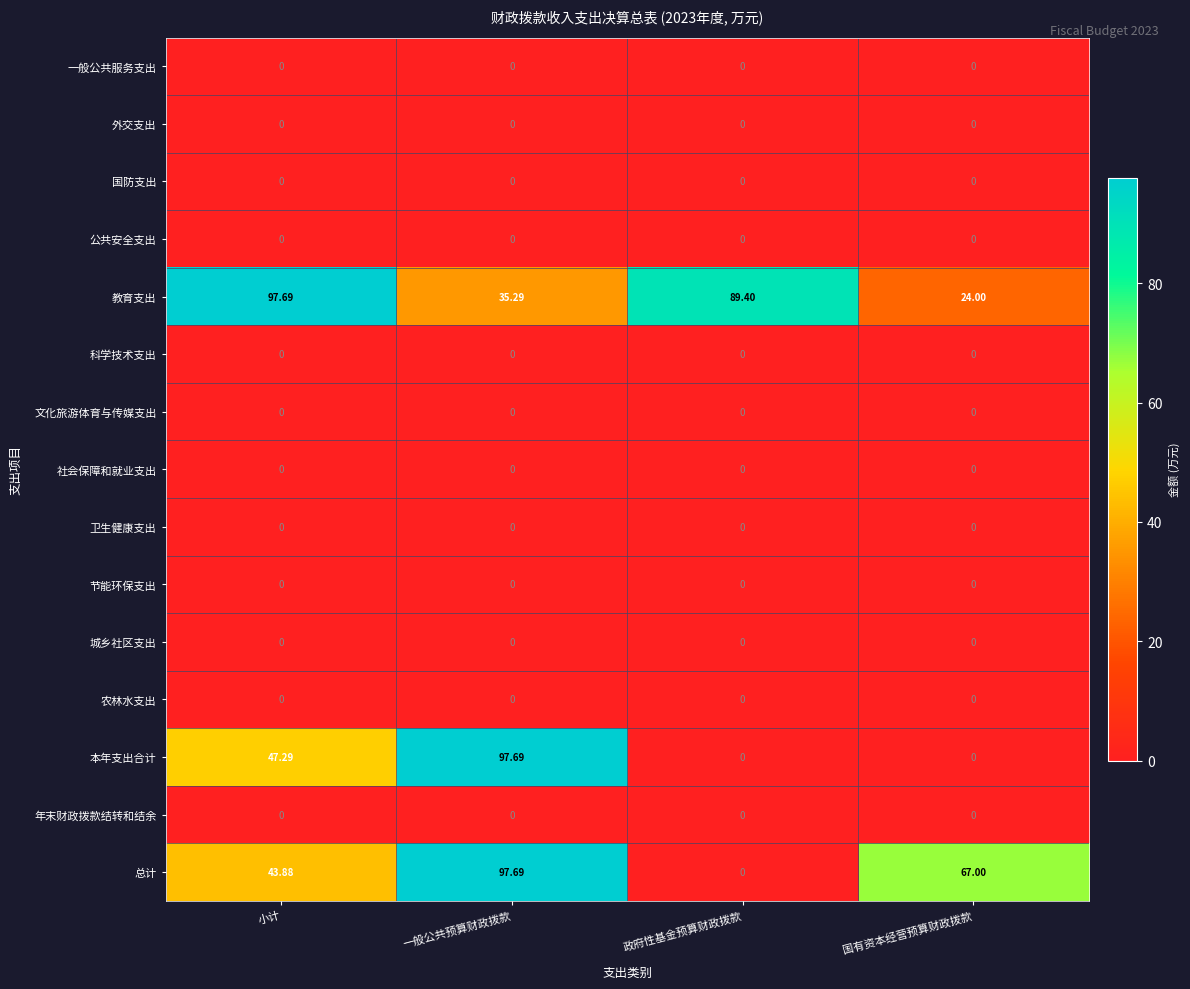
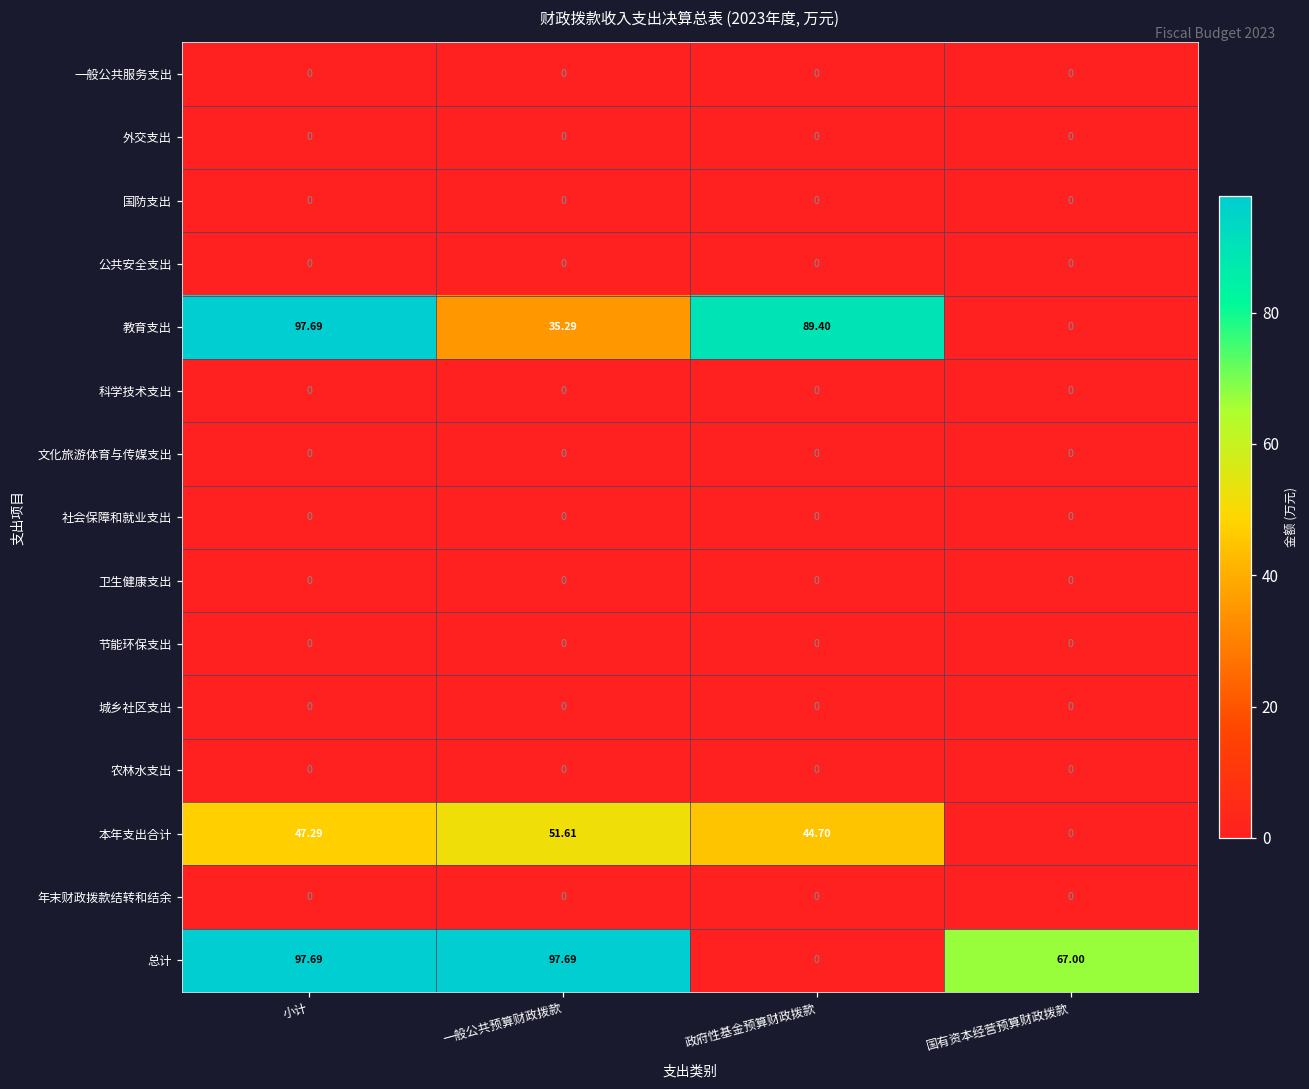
教育支出, 国有资本经营预算财政拨款: 24.00 -> 0
本年支出合计, 一般公共预算财政拨款: 97.69 -> 51.61
本年支出合计, 政府性基金预算财政拨款: 0 -> 44.70
总计, 小计: 43.88 -> 97.69
